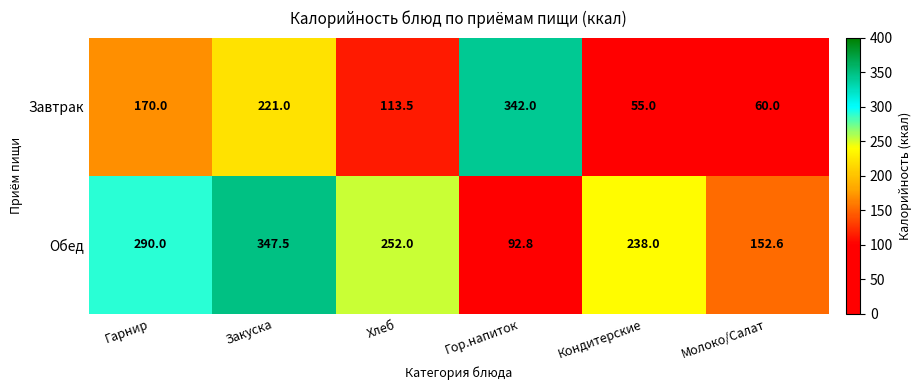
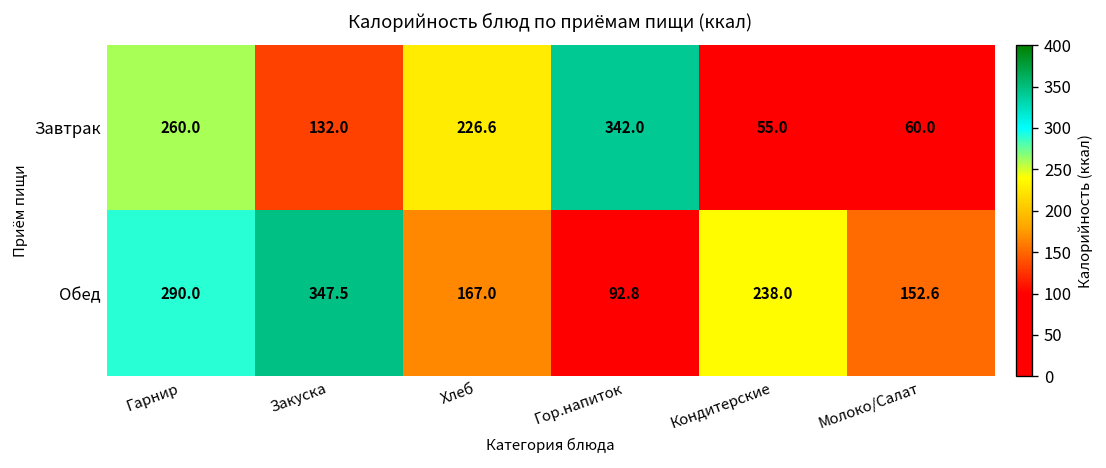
Завтрак, Гарнир: 170.0 -> 260.0
Завтрак, Закуска: 221.0 -> 132.0
Завтрак, Хлеб: 113.5 -> 226.6
Обед, Хлеб: 252.0 -> 167.0
